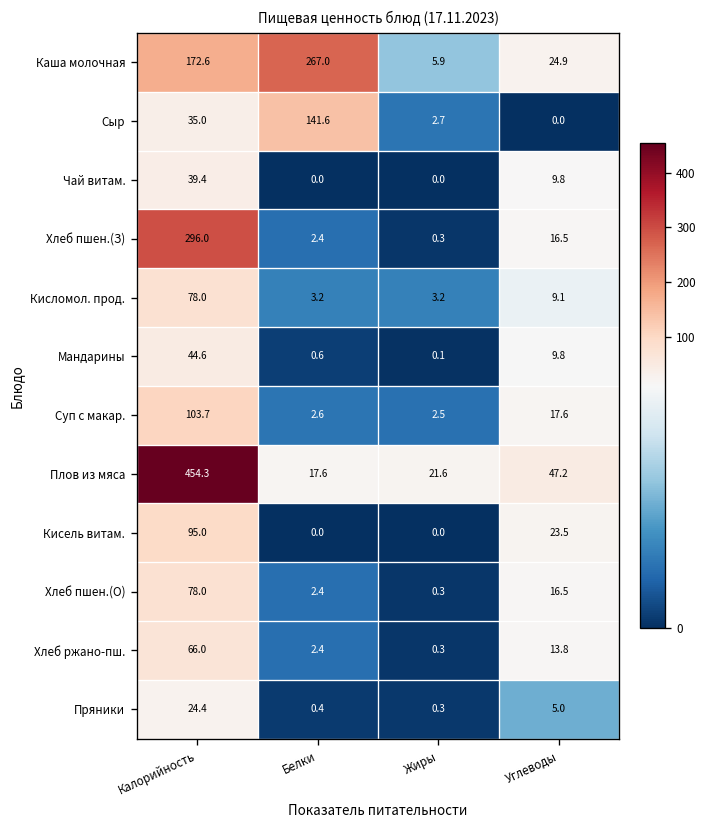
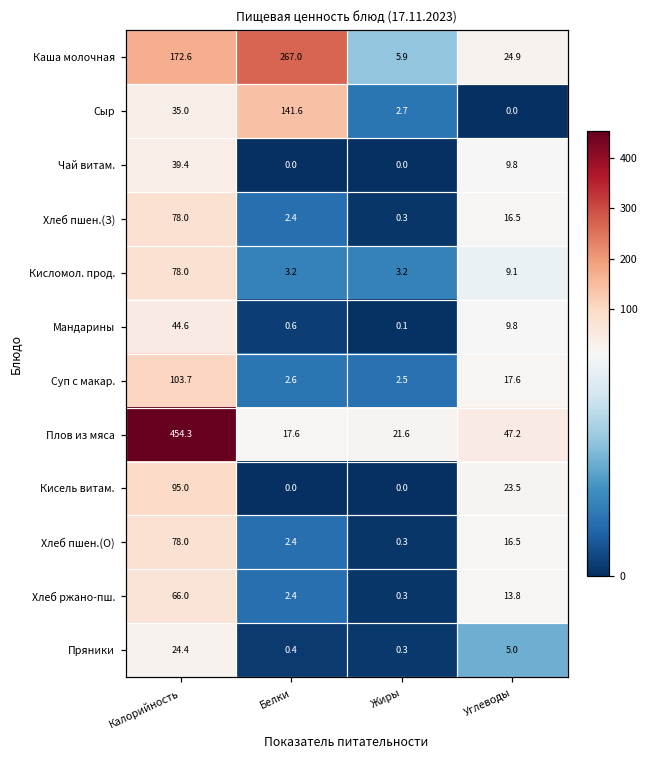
Хлеб пшен.(З), Калорийность: 296.0 -> 78.0
